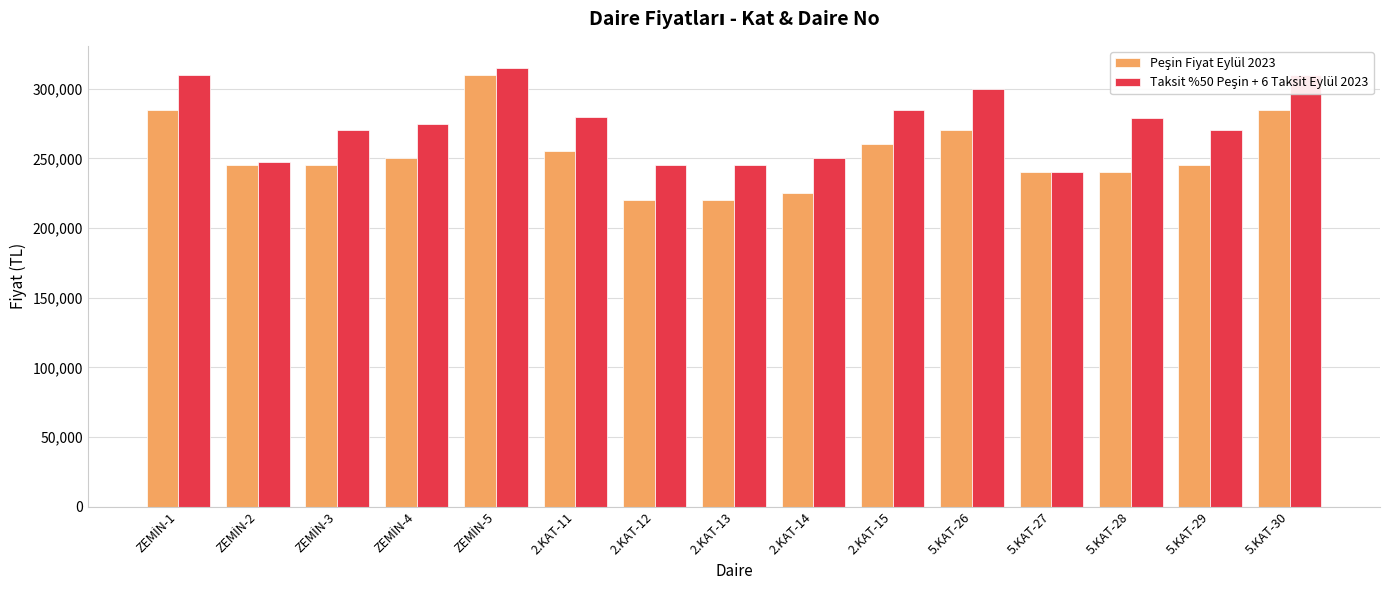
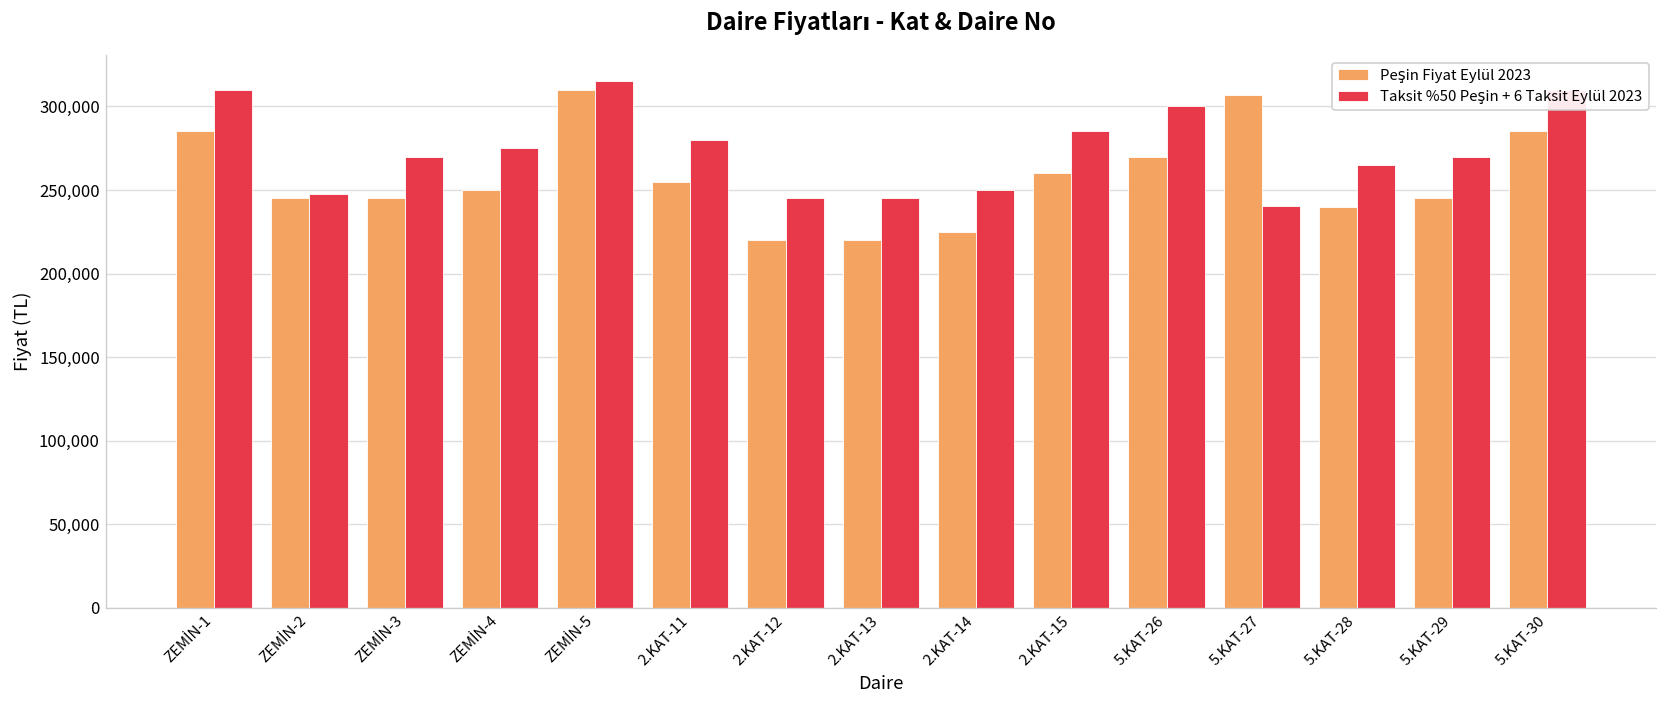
Peşin Fiyat Eylül 2023, 5.KAT-27: 240,000 -> 307,000
Taksit %50 Peşin + 6 Taksit Eylül 2023, 5.KAT-28: 279,000 -> 265,000
